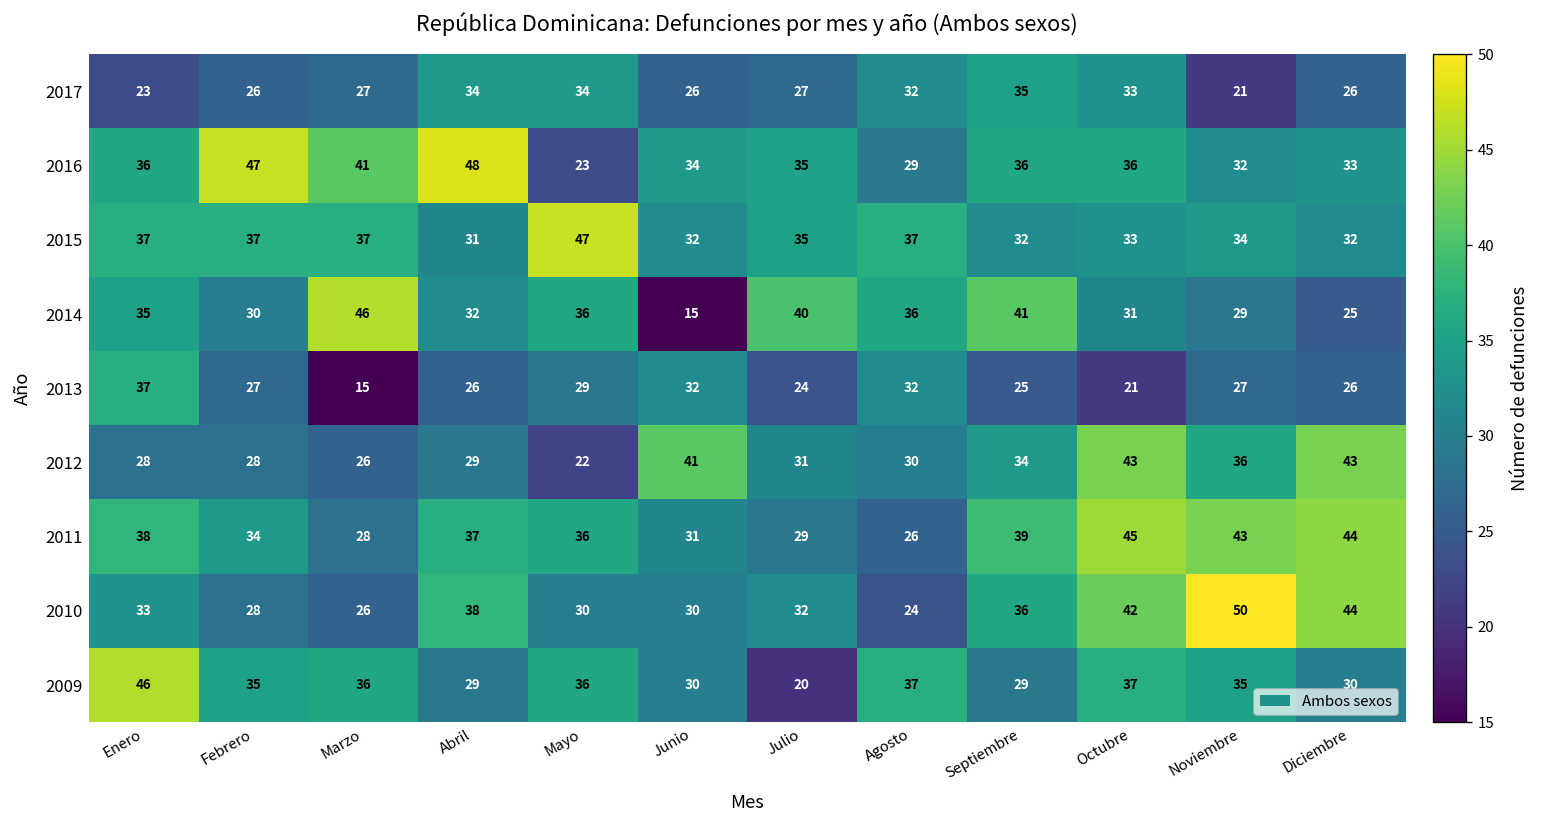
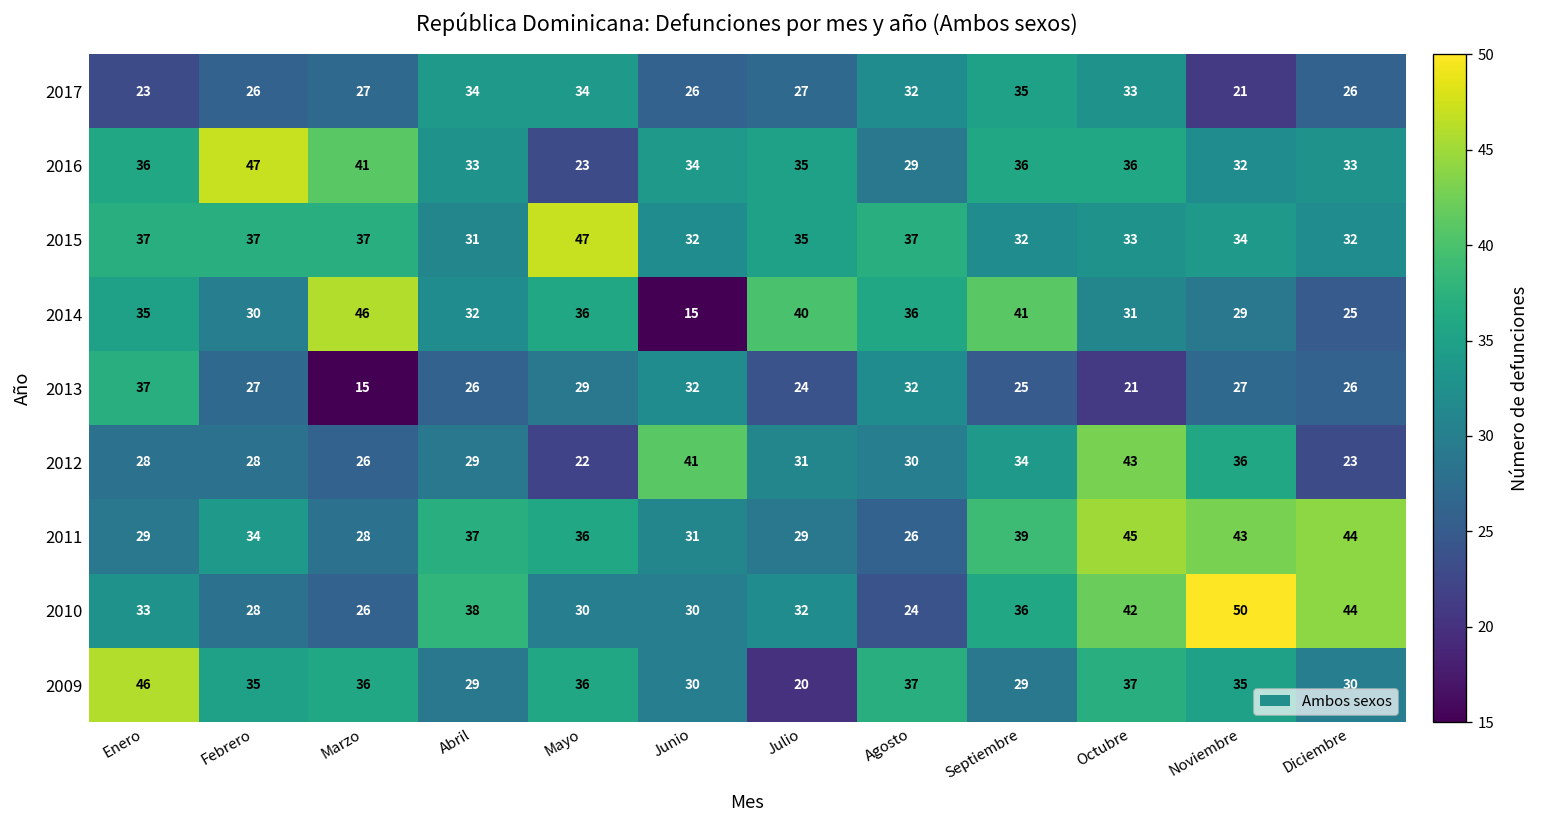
2016, Abril: 48 -> 33
2012, Diciembre: 43 -> 23
2011, Enero: 38 -> 29
